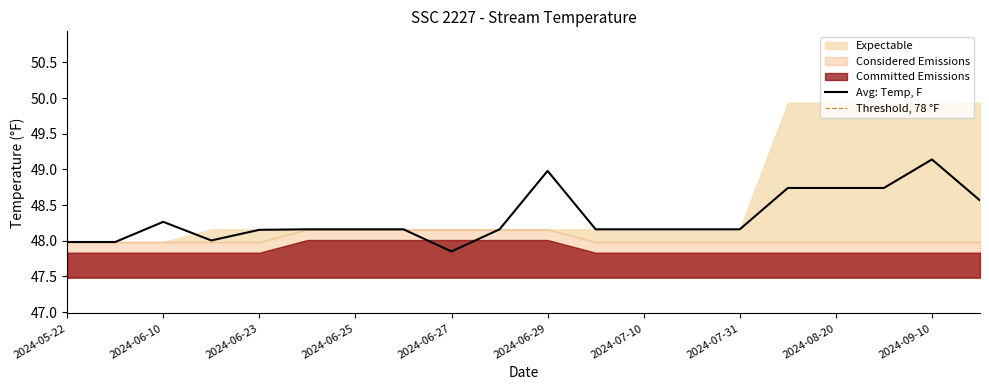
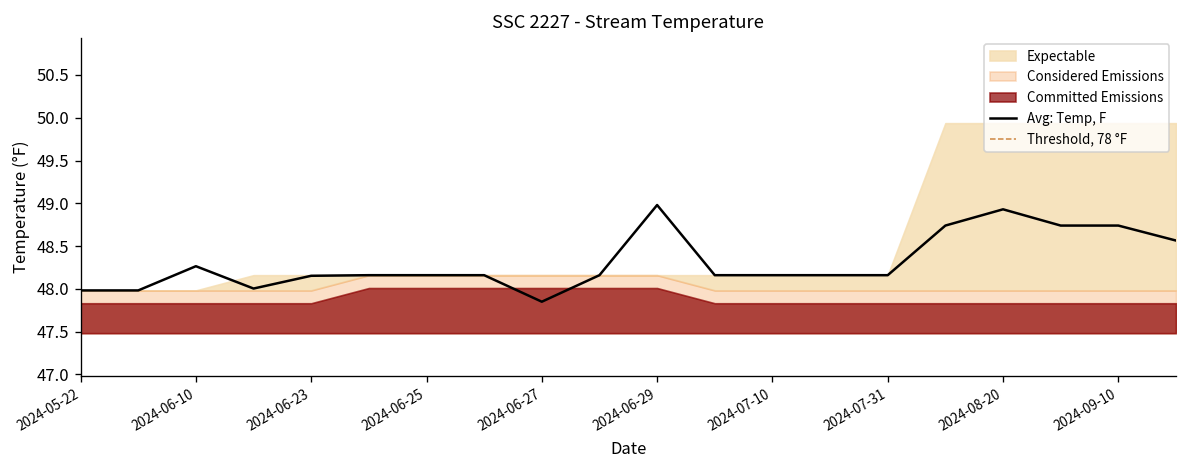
Avg: Temp, F, 2024-08-20: 48.7 -> 48.9
Avg: Temp, F, 2024-09-10: 49.1 -> 48.7
